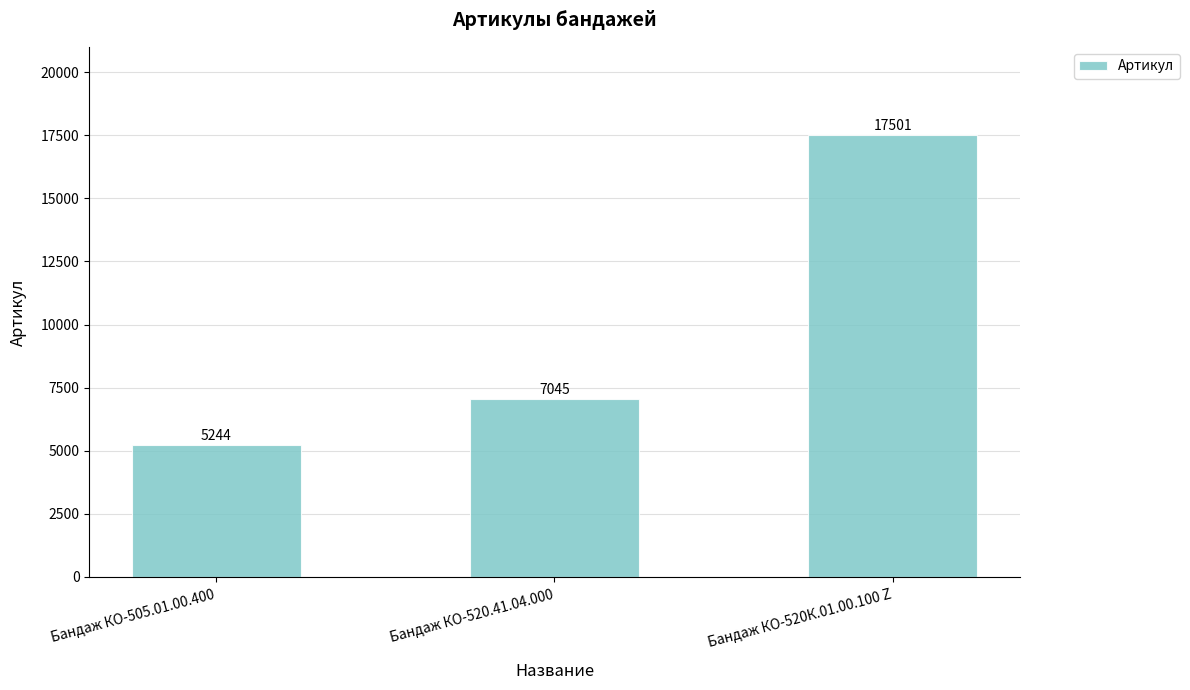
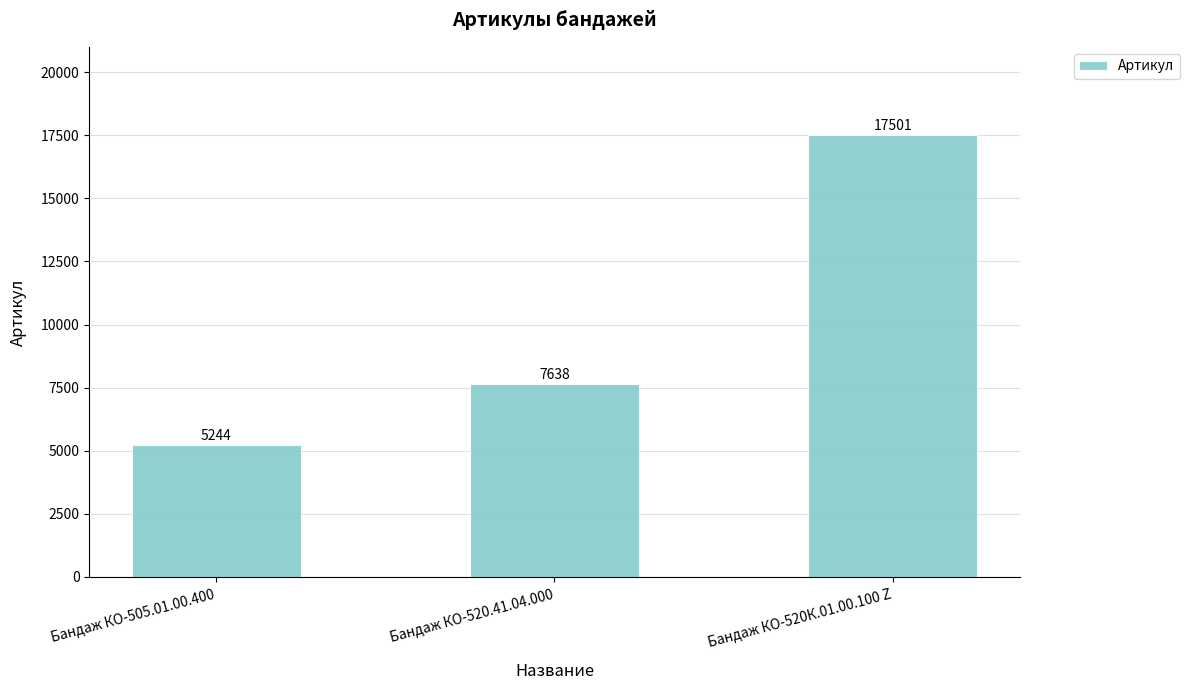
Бандаж КО-520.41.04.000: 7045 -> 7638
